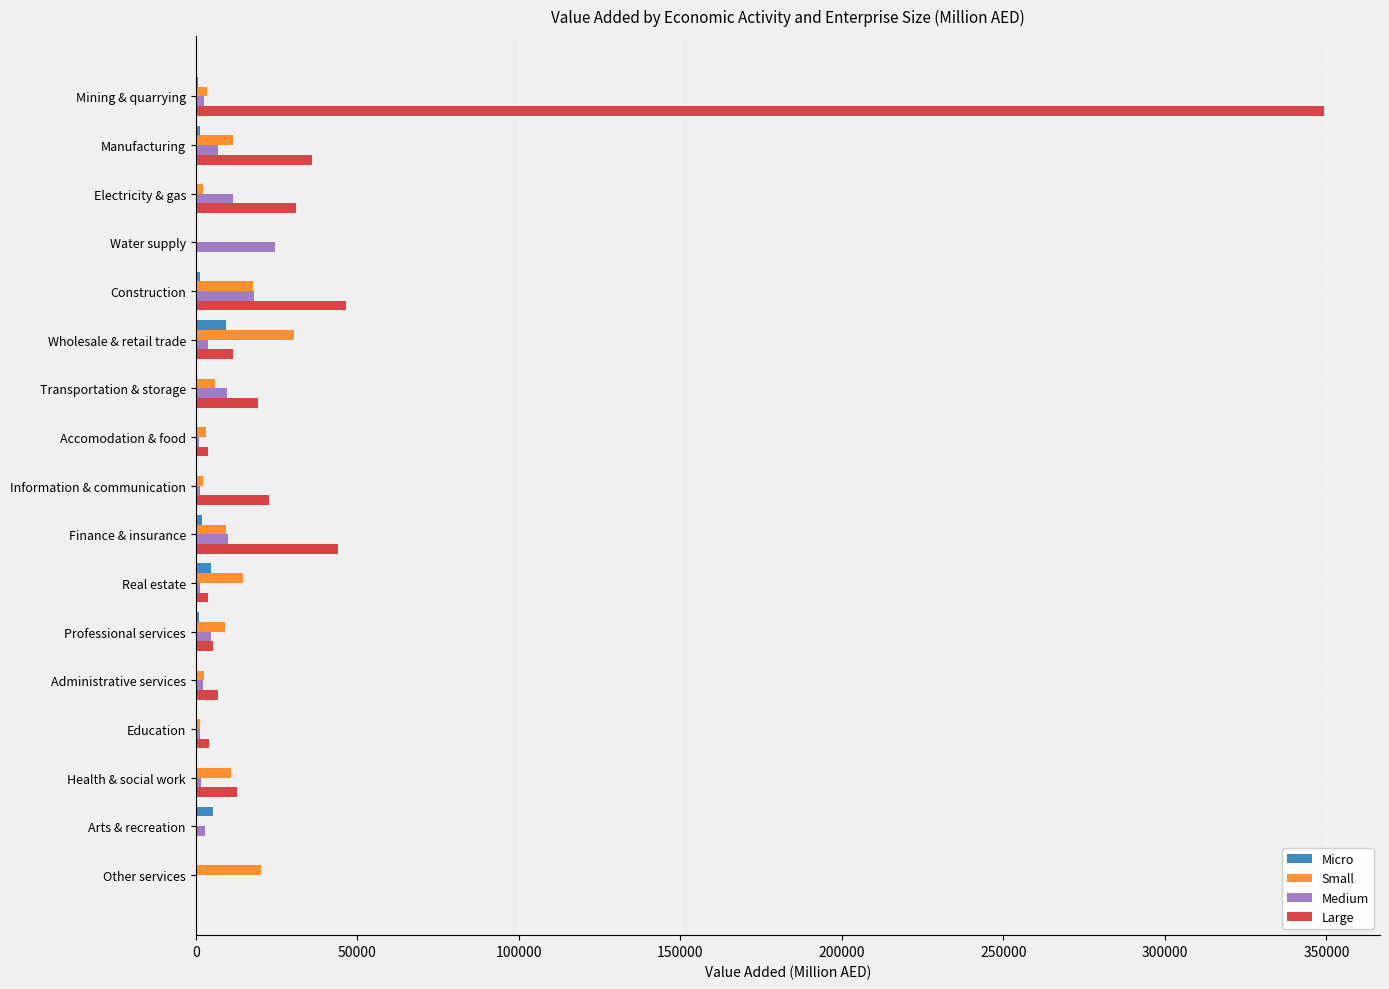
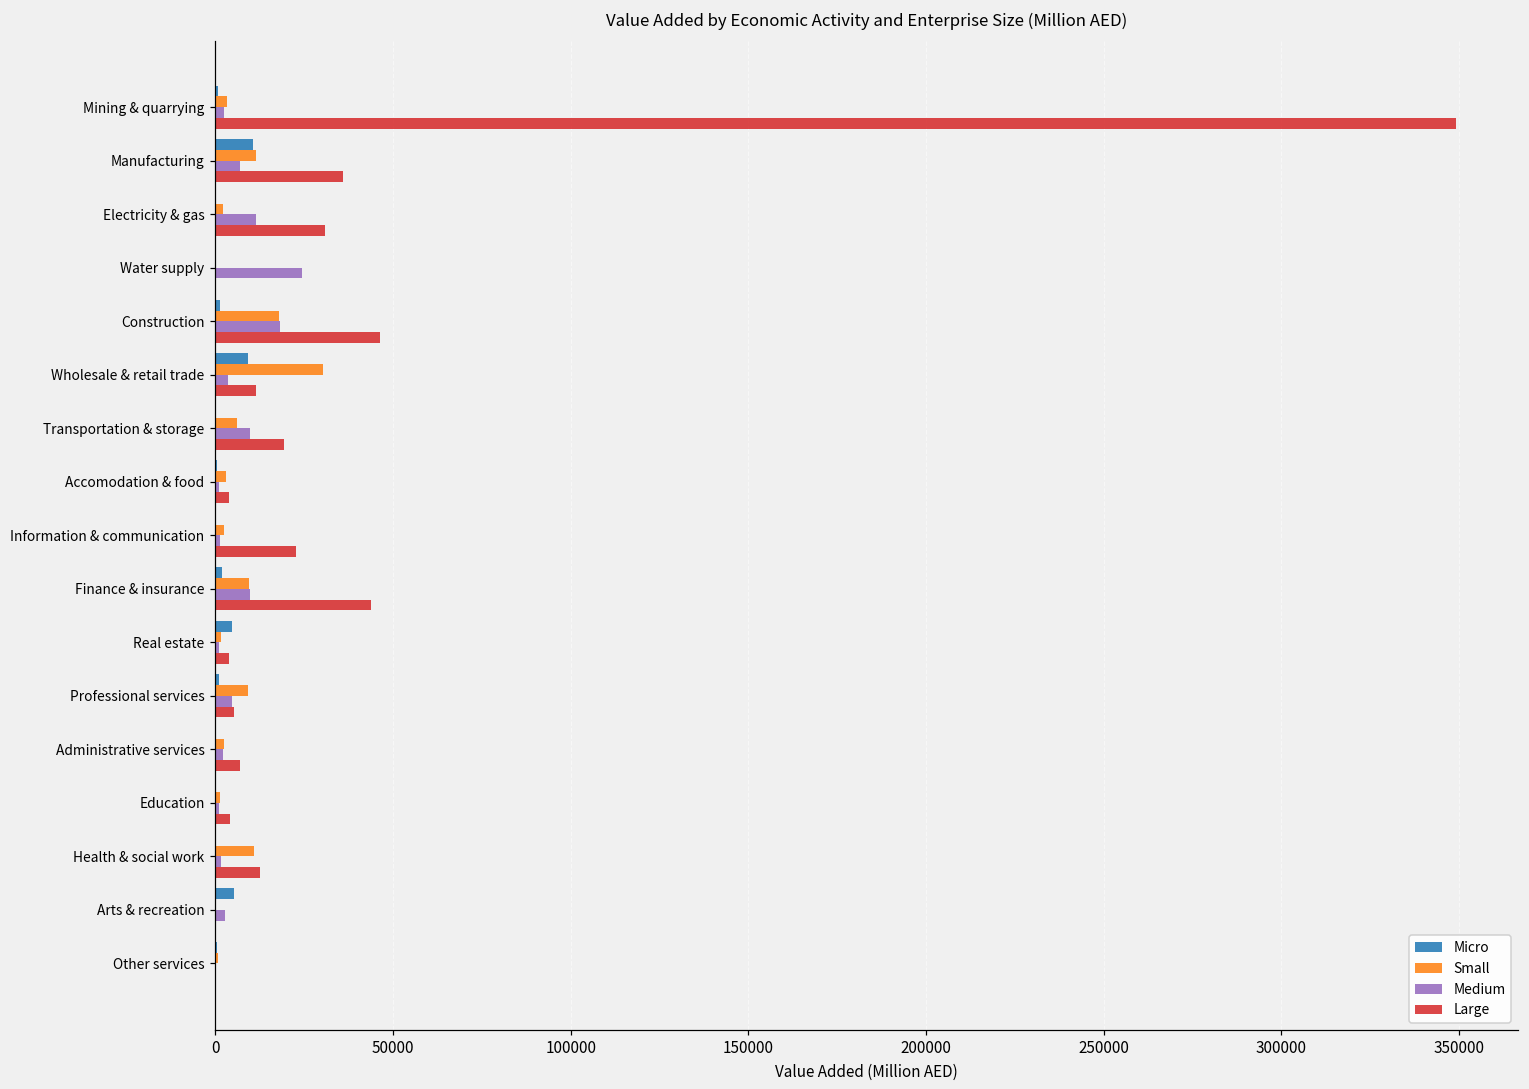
Micro, Manufacturing: 1000 -> 11000
Small, Real estate: 15000 -> 2000
Small, Other services: 20000 -> 1000
